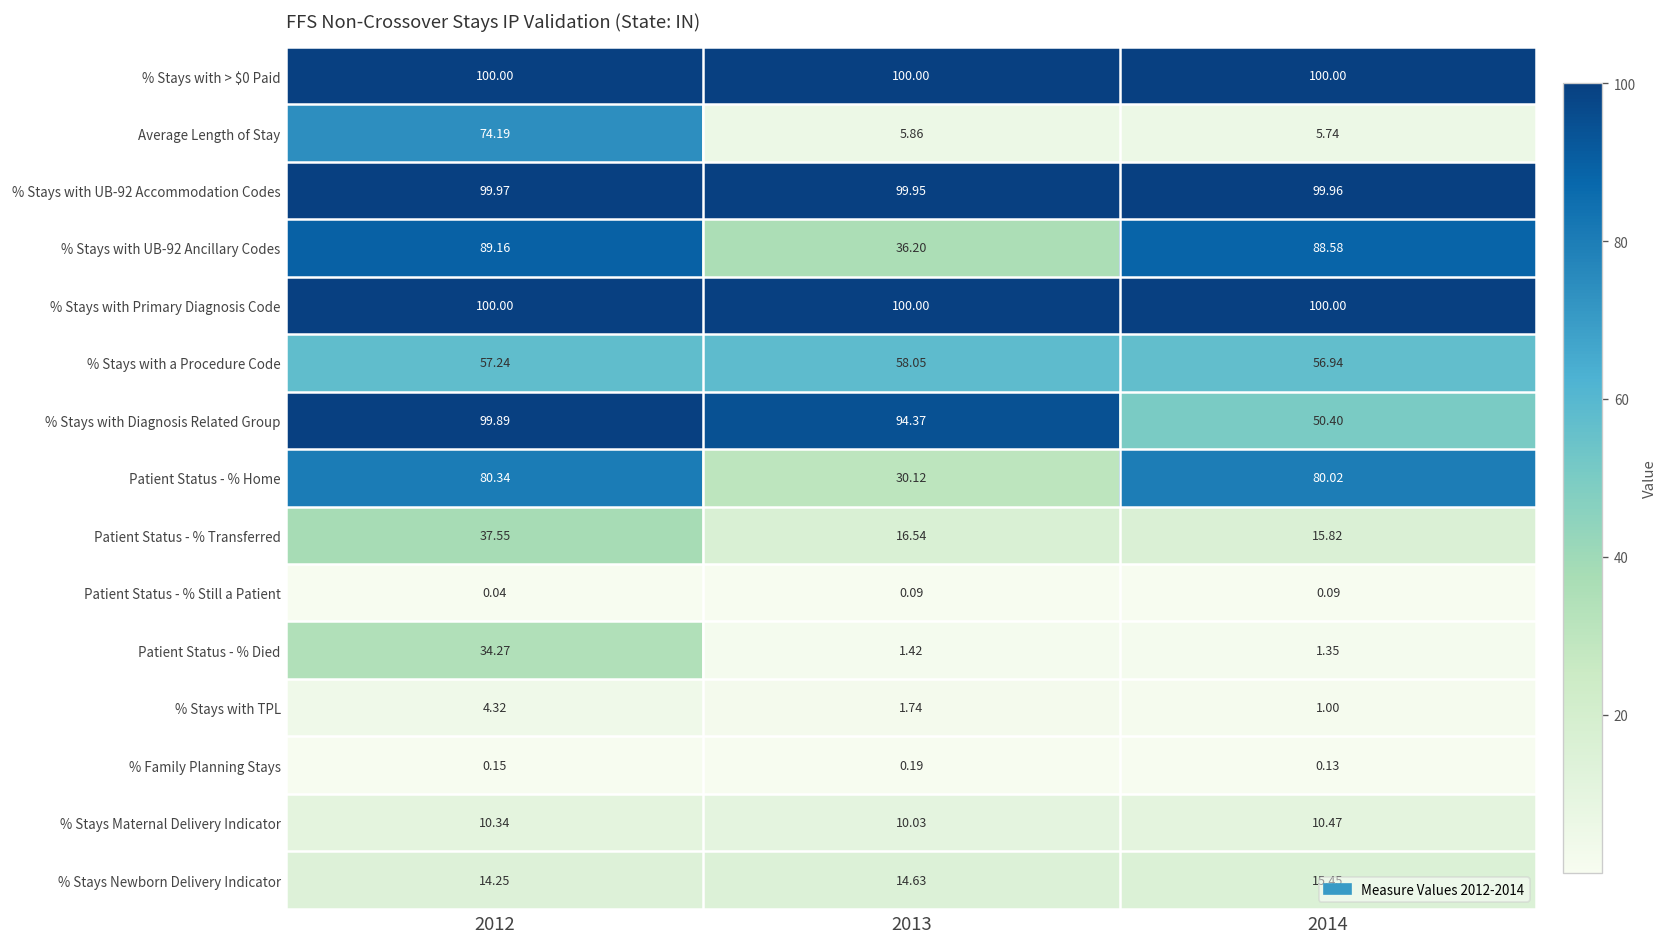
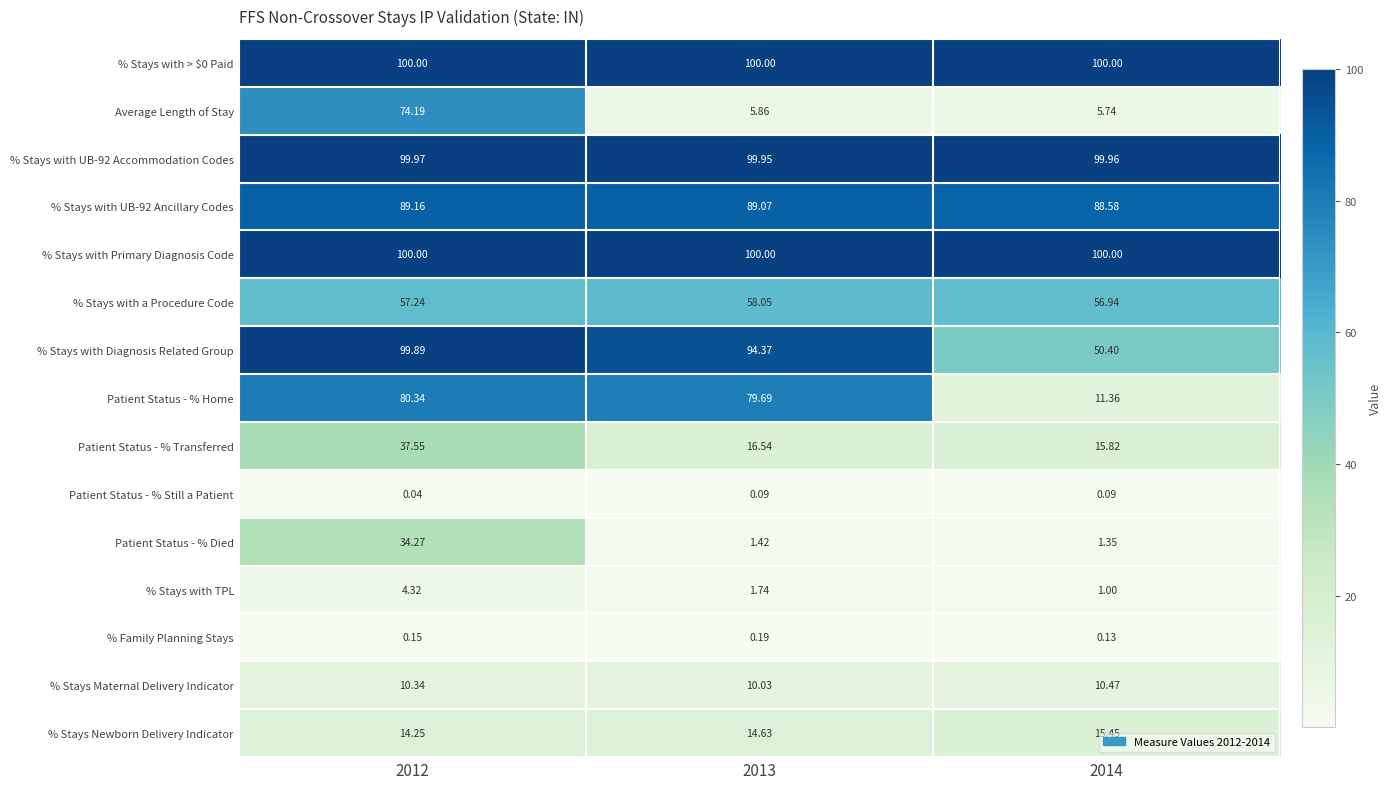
% Stays with UB-92 Ancillary Codes, 2013: 36.20 -> 89.07
Patient Status - % Home, 2013: 30.12 -> 79.69
Patient Status - % Home, 2014: 80.02 -> 11.36
